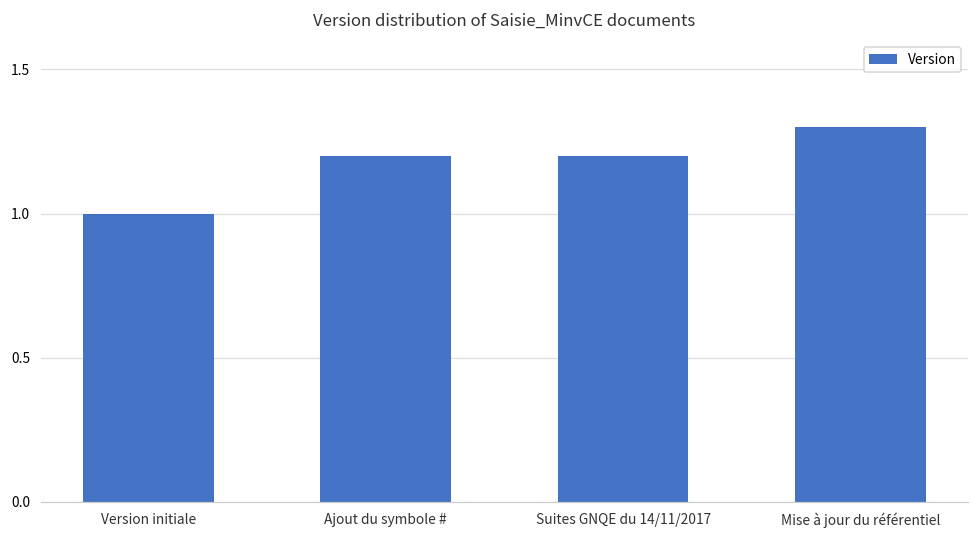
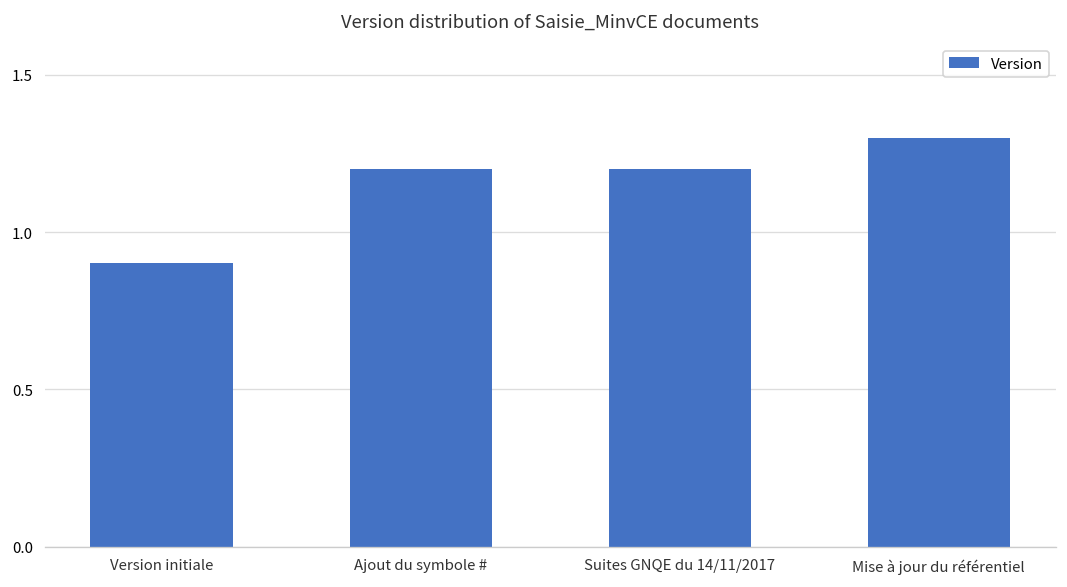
Version initiale: 1.0 -> 0.9
